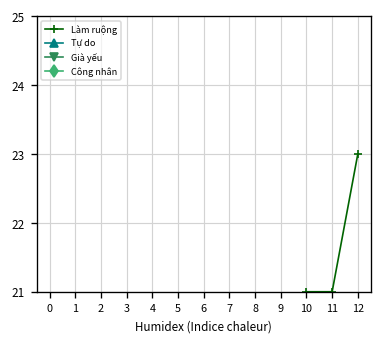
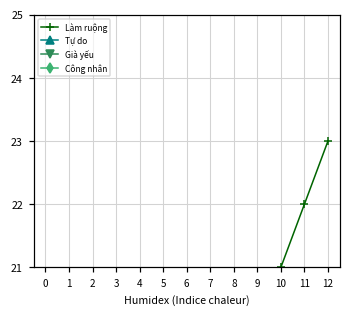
Làm ruộng, 11: 21 -> 22
